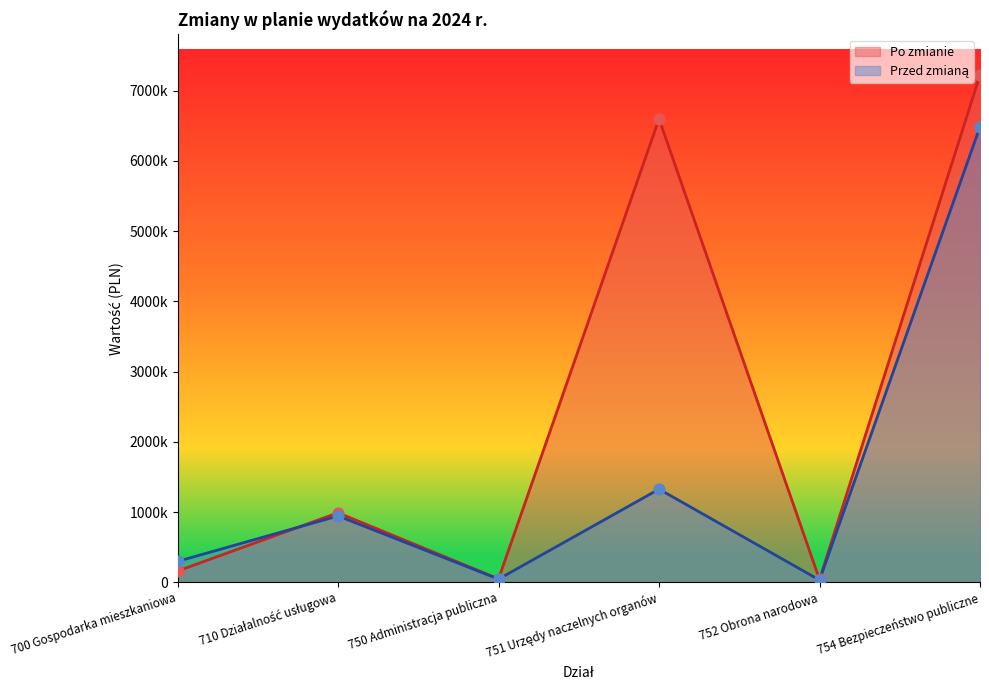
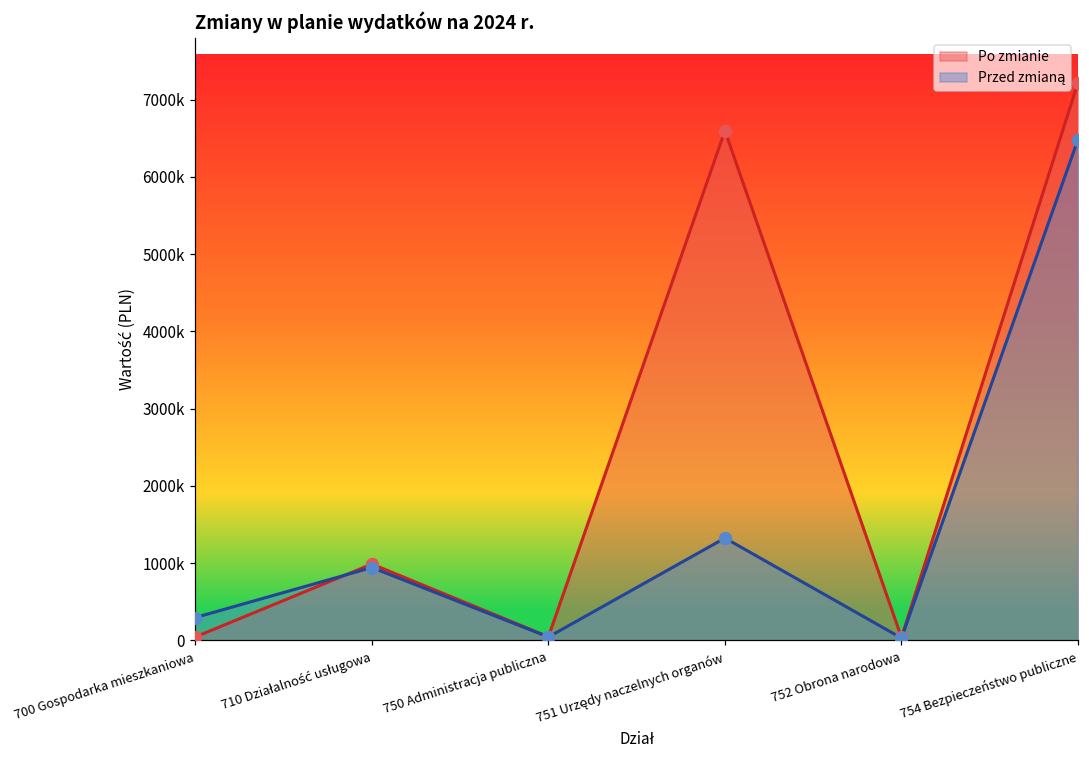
Po zmianie, 700 Gospodarka mieszkaniowa: 200000 -> 0
